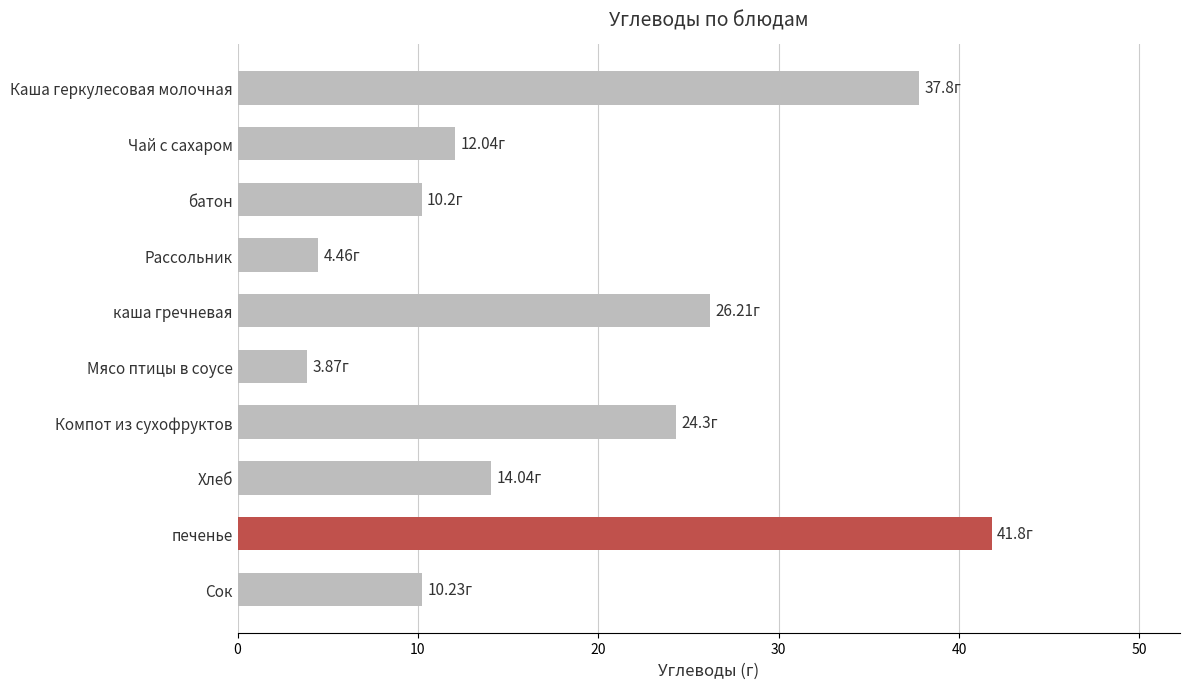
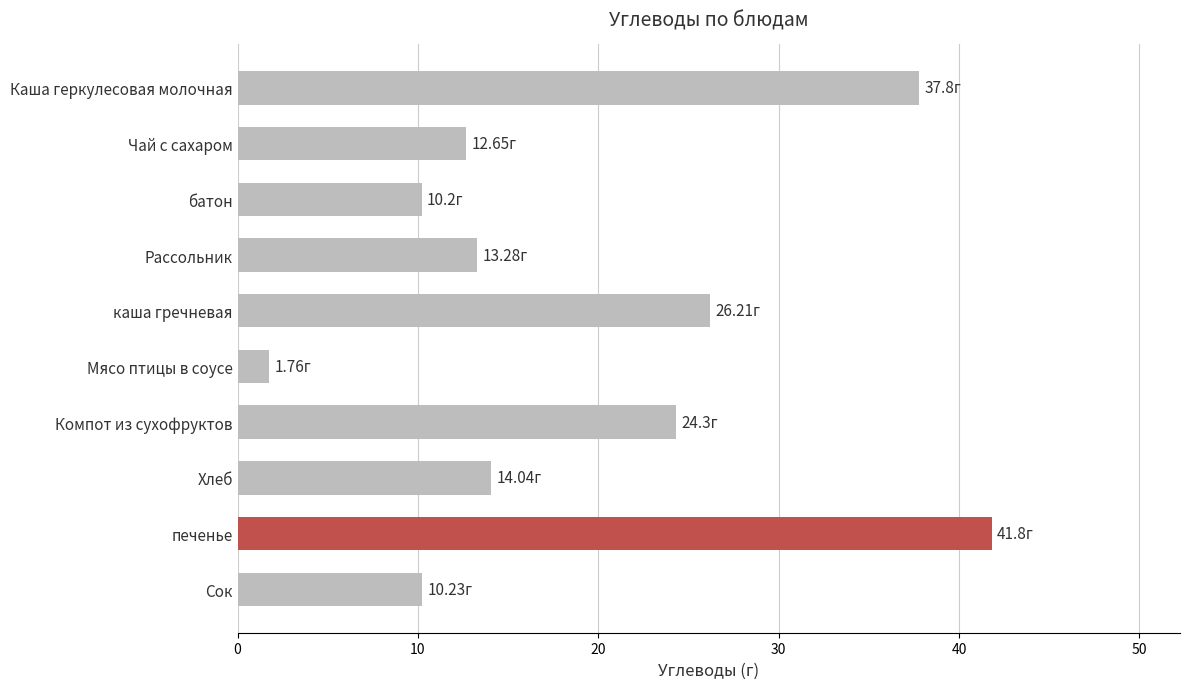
Чай с сахаром: 12.04г -> 12.65г
Рассольник: 4.46г -> 13.28г
Мясо птицы в соусе: 3.87г -> 1.76г
